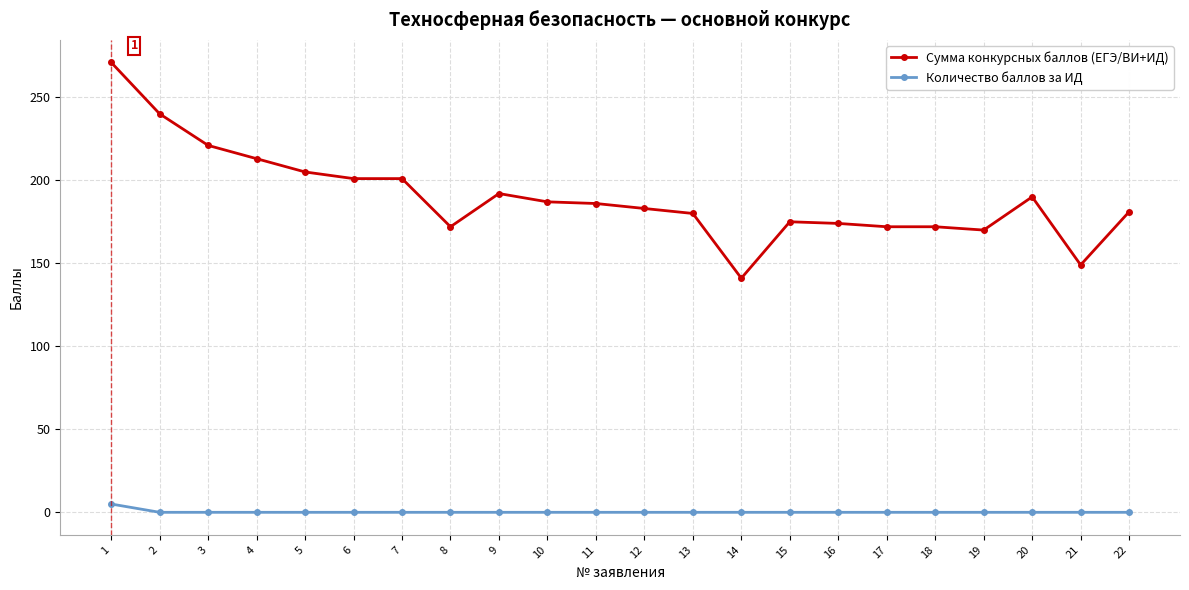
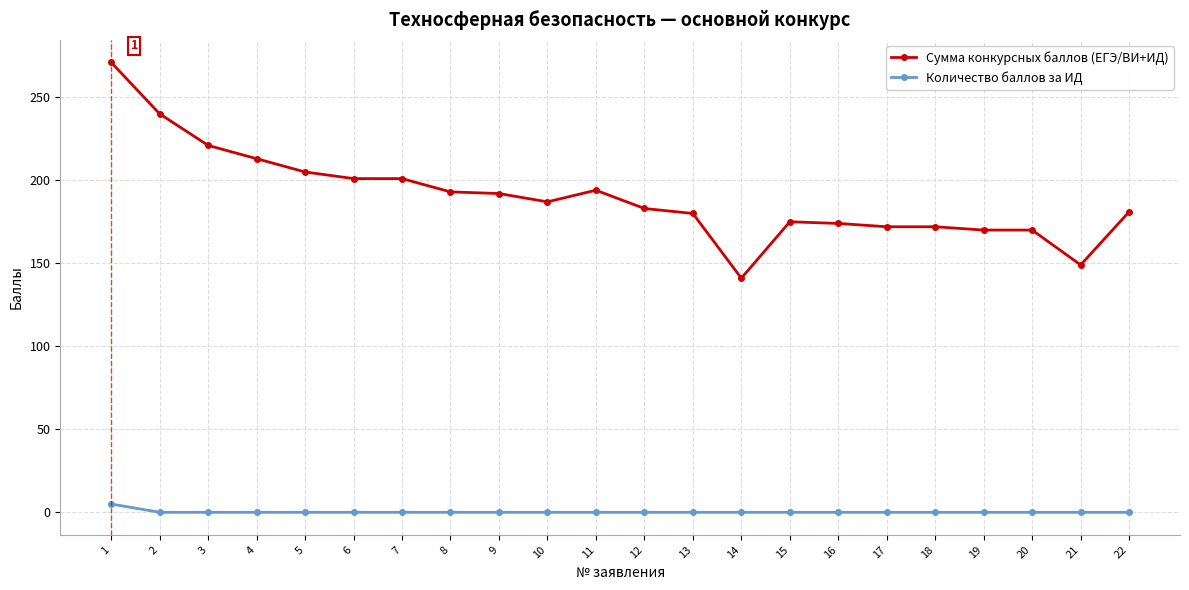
Сумма конкурсных баллов (ЕГЭ/ВИ+ИД), 8: 172 -> 193
Сумма конкурсных баллов (ЕГЭ/ВИ+ИД), 11: 186 -> 194
Сумма конкурсных баллов (ЕГЭ/ВИ+ИД), 20: 190 -> 170
